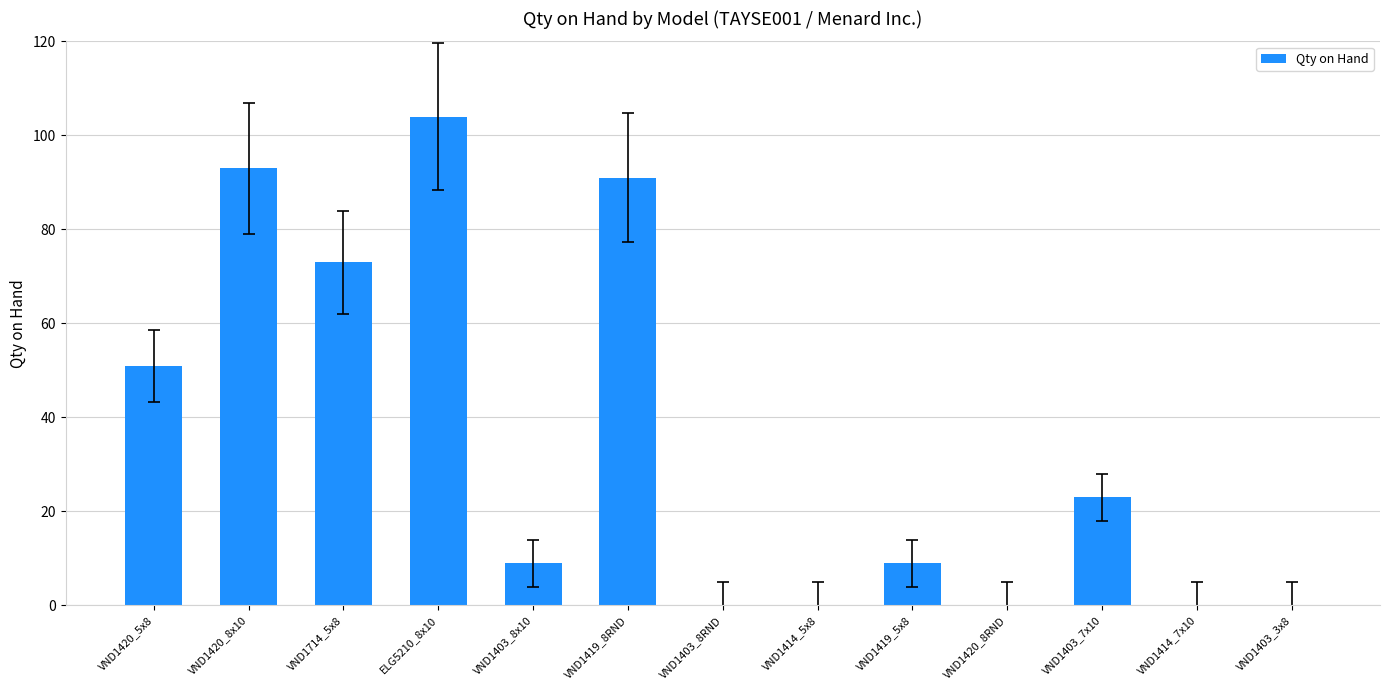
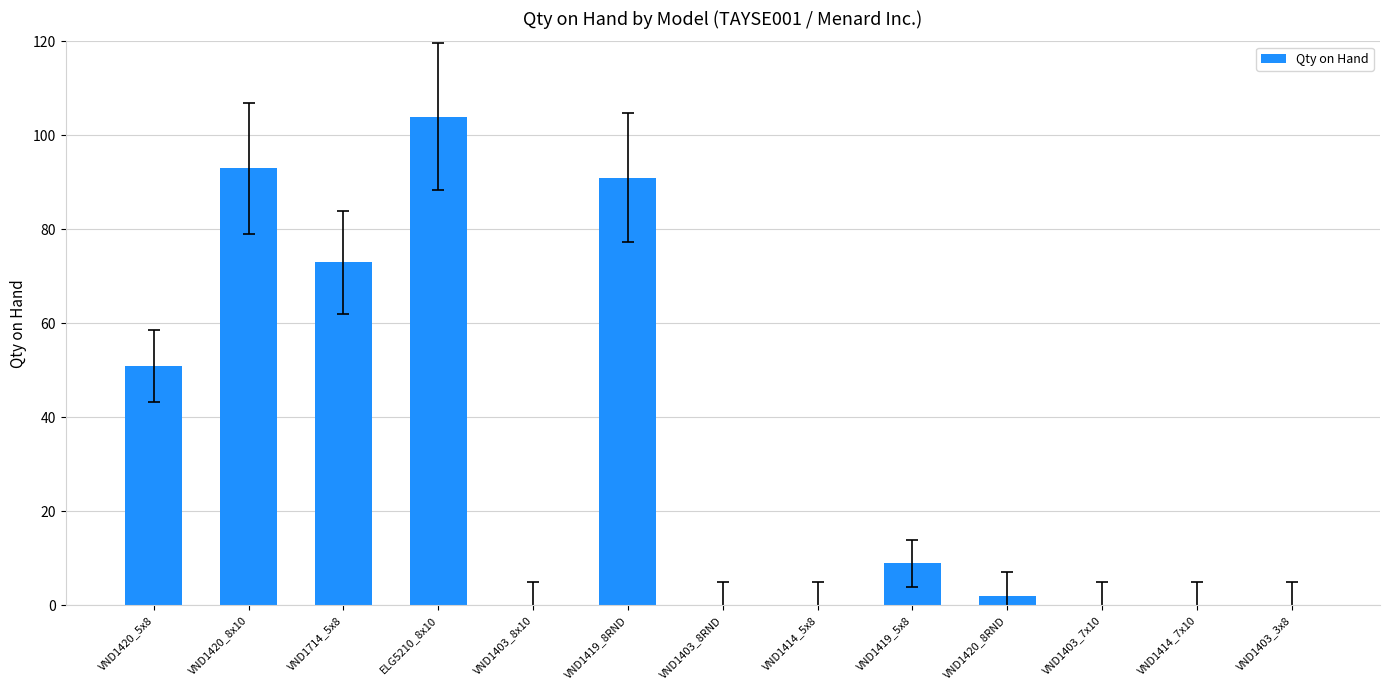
Qty on Hand, VND1403_8x10: 9 -> 0
Qty on Hand, VND1420_8RND: 0 -> 2
Qty on Hand, VND1403_7x10: 23 -> 0
